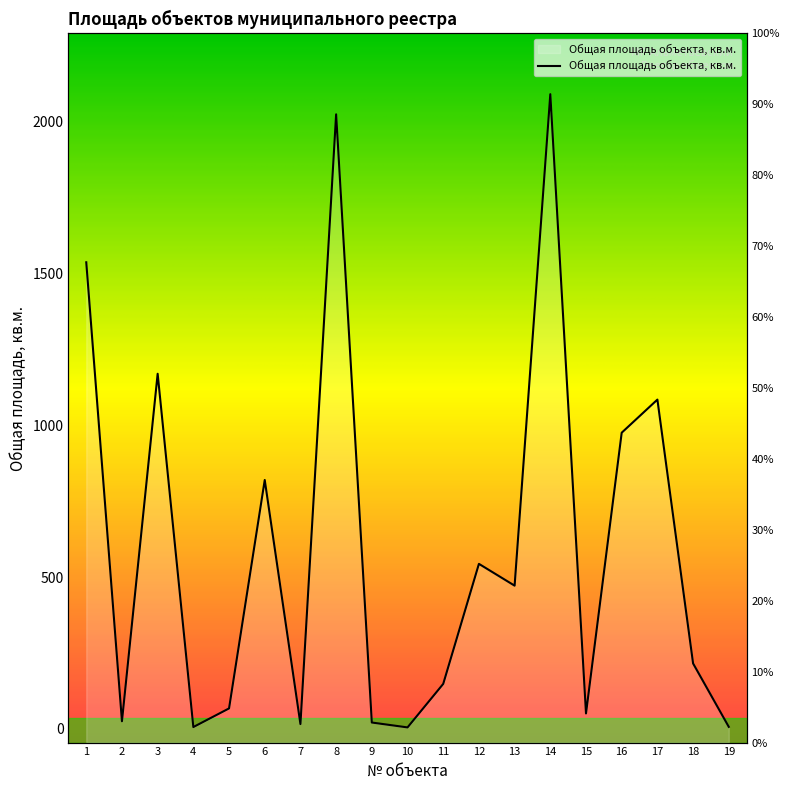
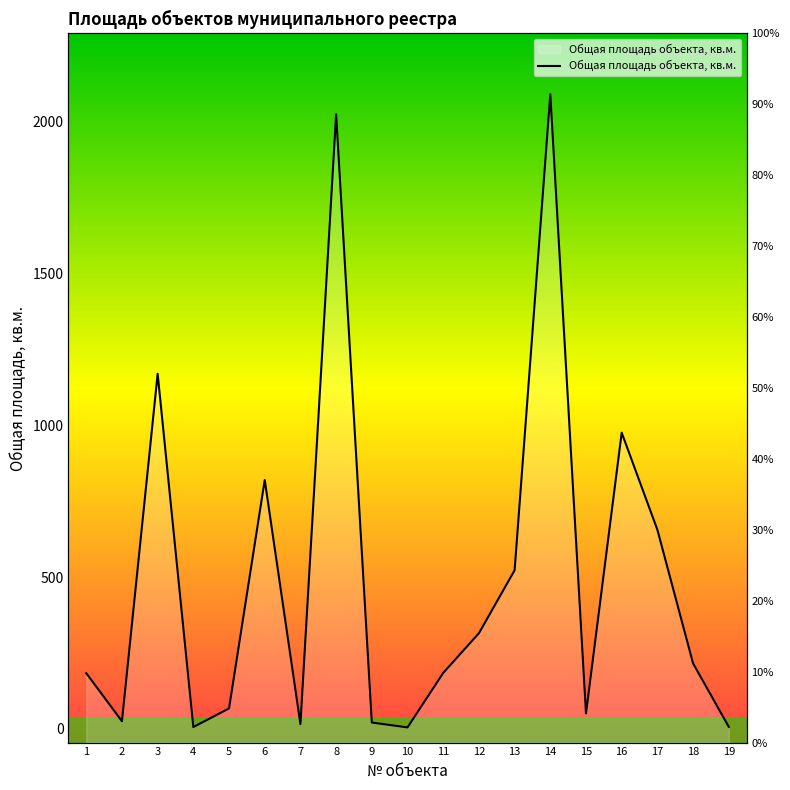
1: 1540 -> 180
11: 150 -> 180
12: 540 -> 310
13: 470 -> 520
17: 1080 -> 660
